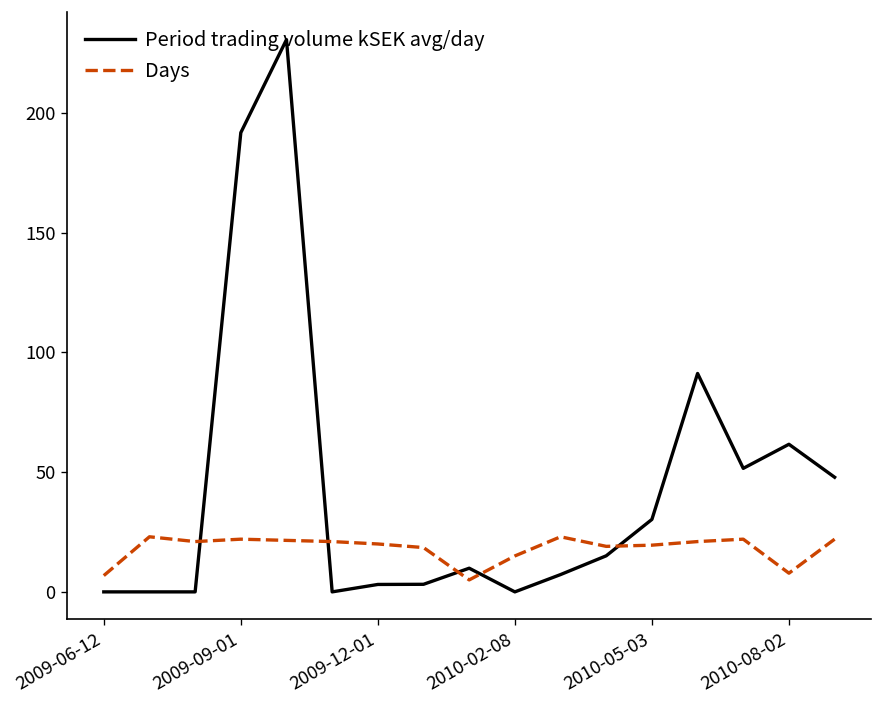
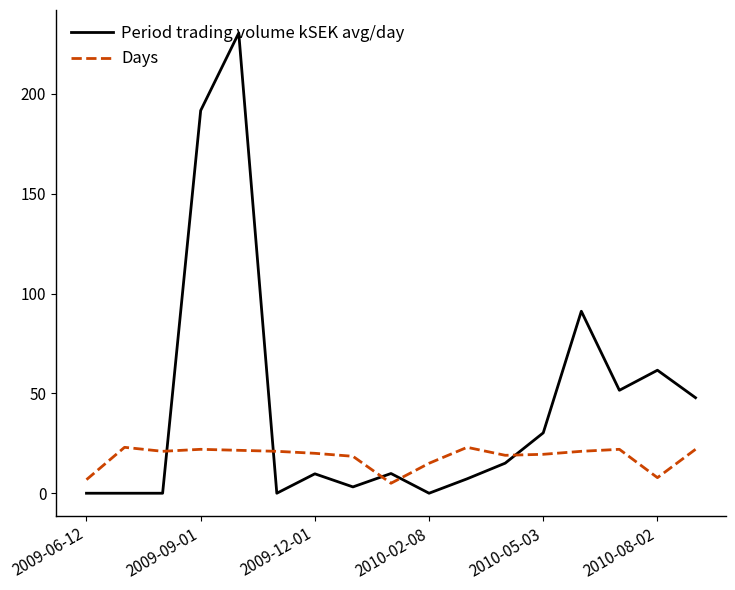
Period trading volume kSEK avg/day, 2009-12-01: 3 -> 10
